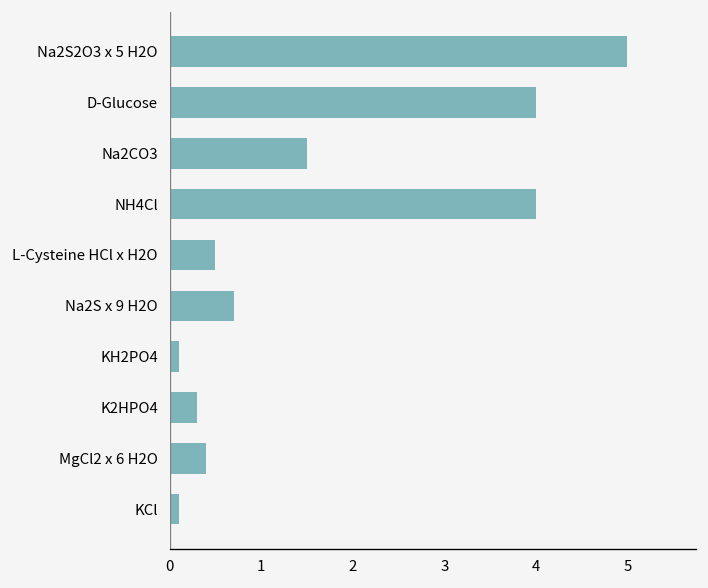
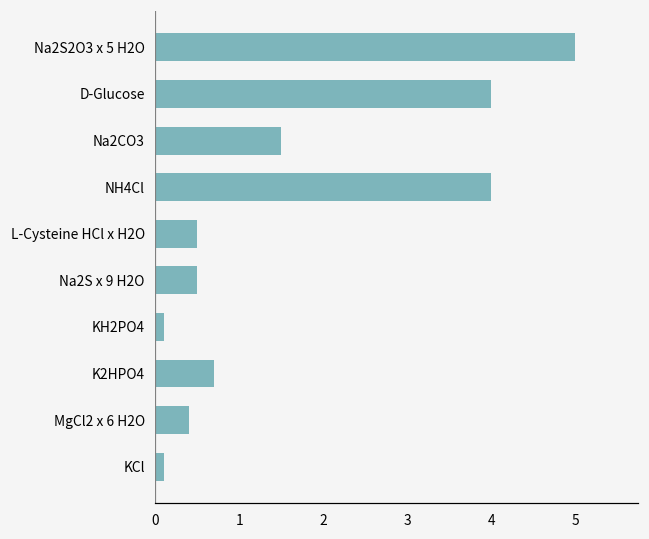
Na2S x 9 H2O: 0.7 -> 0.5
K2HPO4: 0.3 -> 0.7
